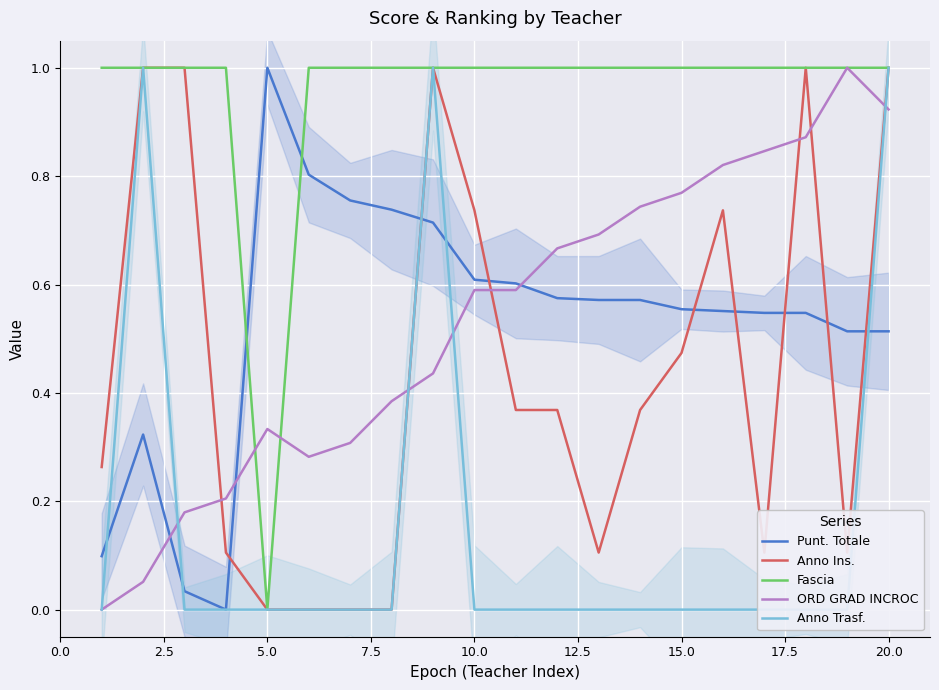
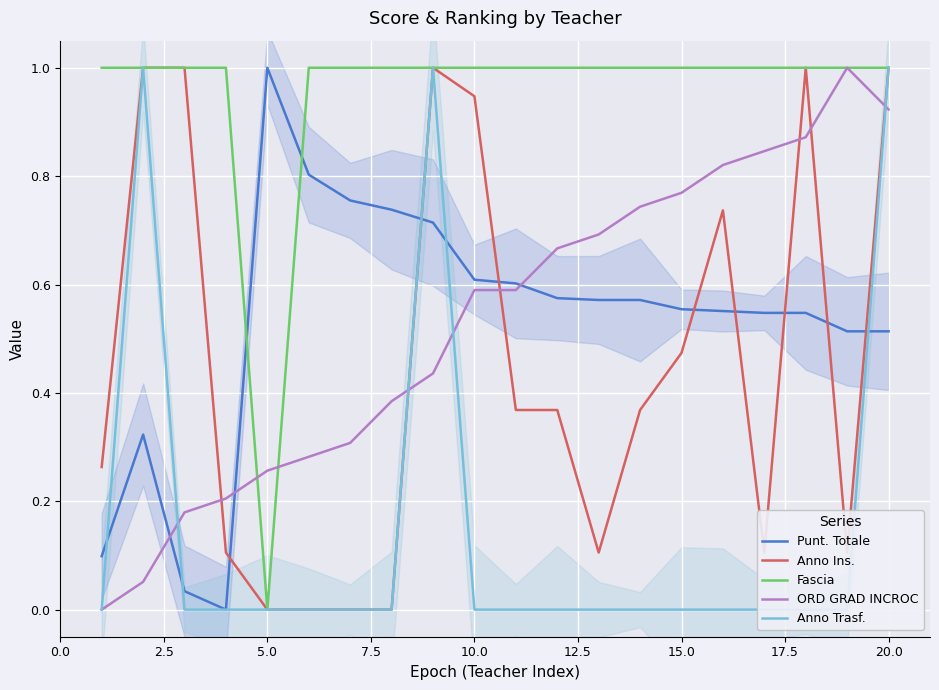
ORD GRAD INCROC, 5.0: 0.33 -> 0.26
Anno Ins., 10.0: 0.74 -> 0.95
